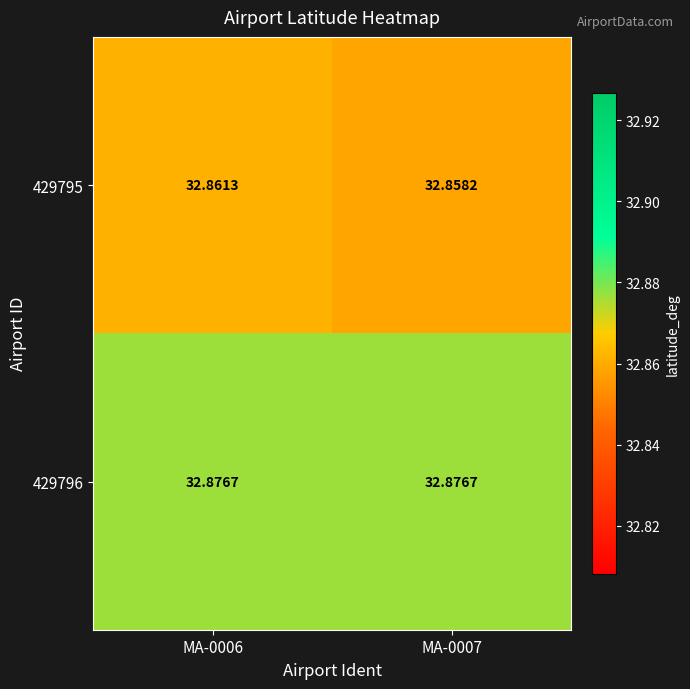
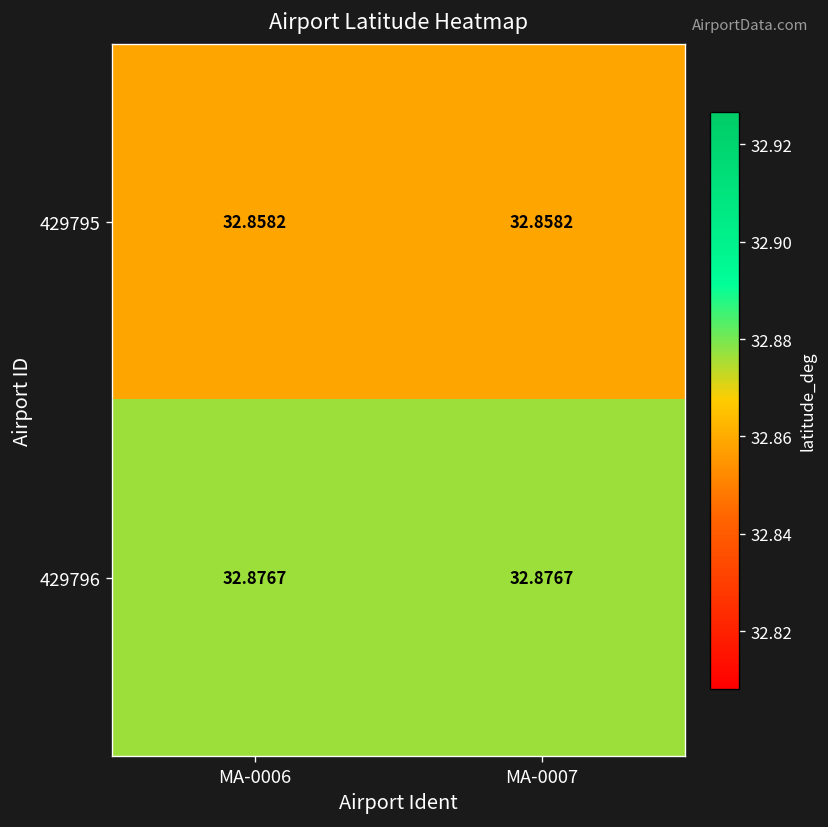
429795, MA-0006: 32.8613 -> 32.8582
